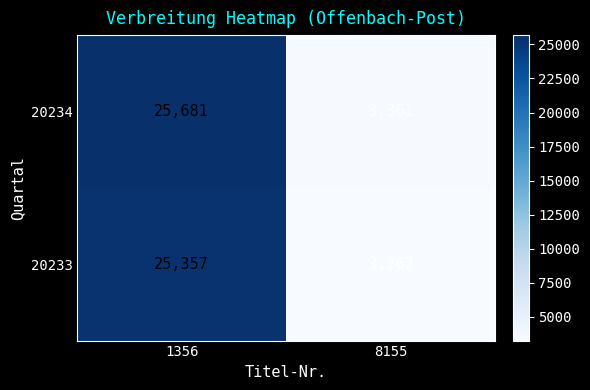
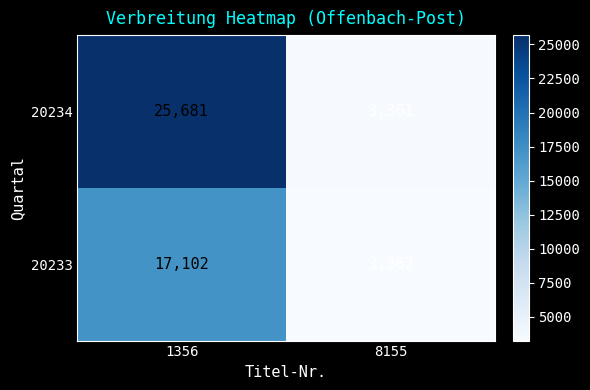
20233, 1356: 25,357 -> 17,102
